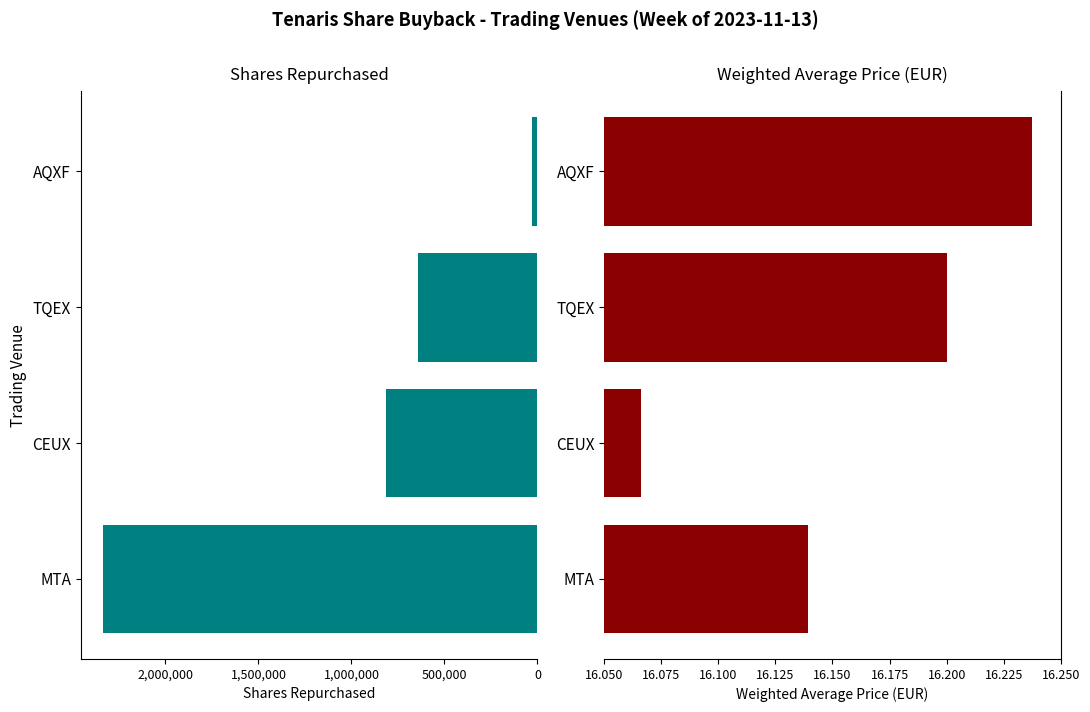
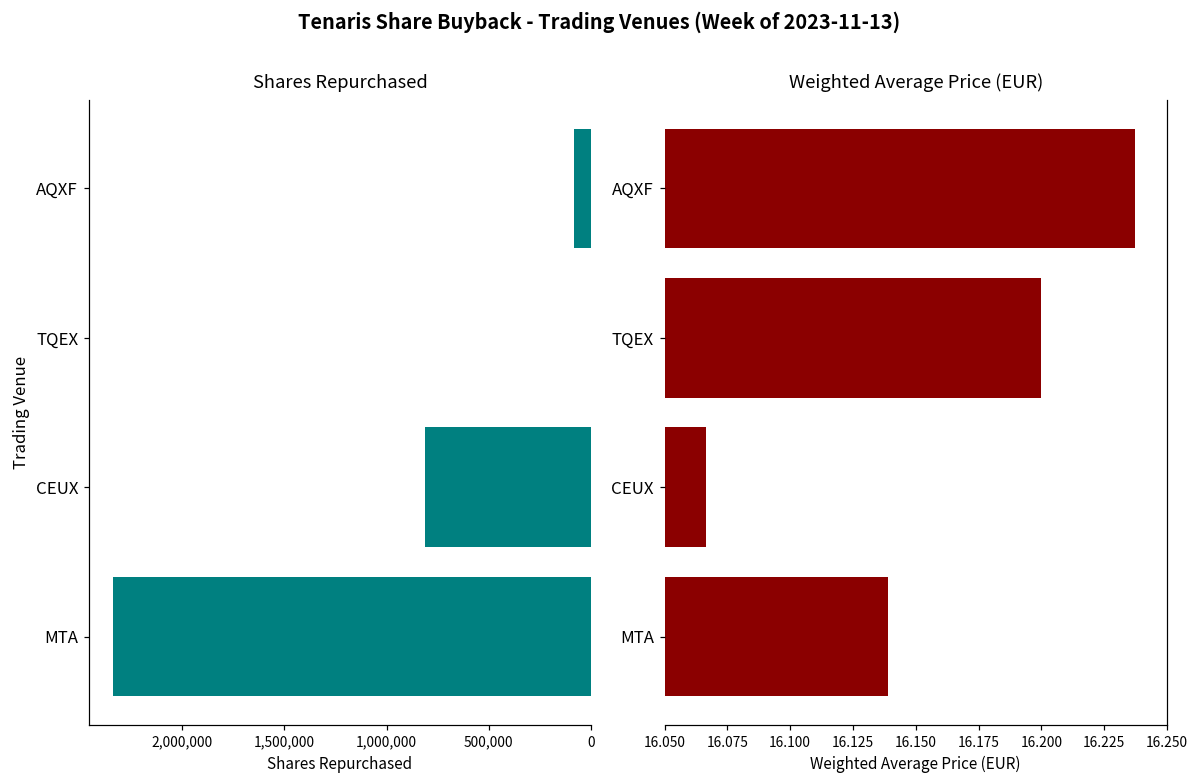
Shares Repurchased, AQXF: 30,000 -> 80,000
Shares Repurchased, TQEX: 640,000 -> 0
